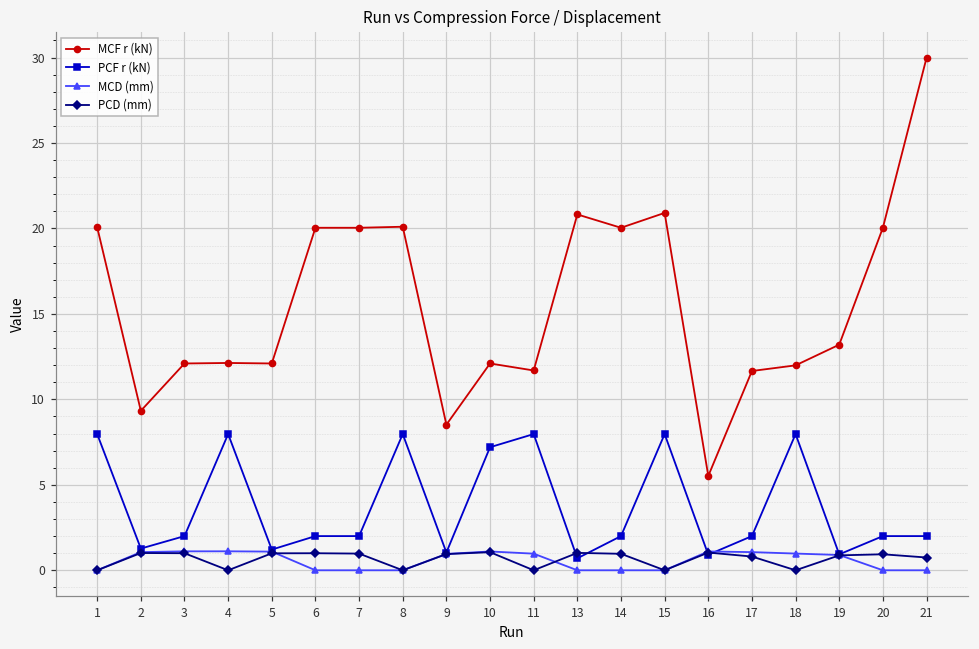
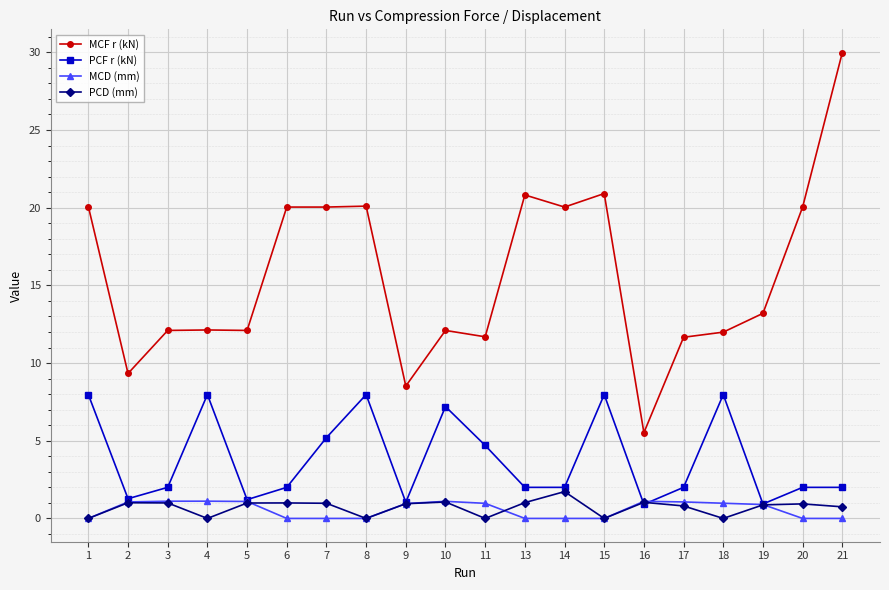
PCF r (kN), 7: 2.0 -> 5.2
PCF r (kN), 11: 8.0 -> 4.7
PCF r (kN), 13: 0.7 -> 2.0
PCD (mm), 14: 1.0 -> 1.7
